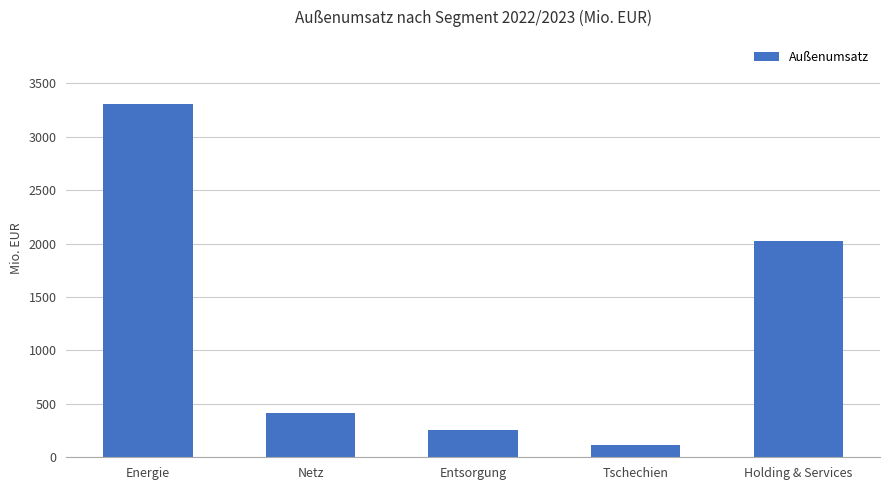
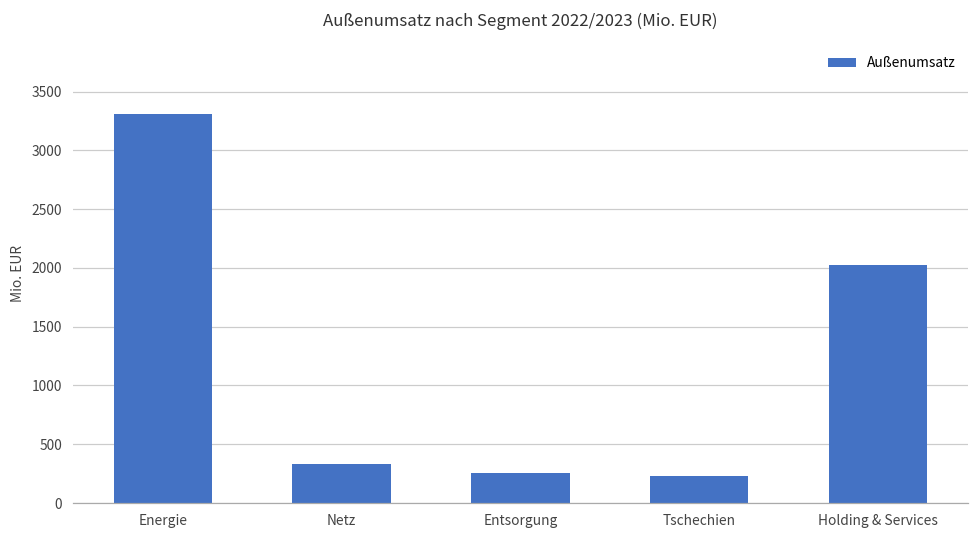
Netz: 410 -> 330
Tschechien: 120 -> 230
